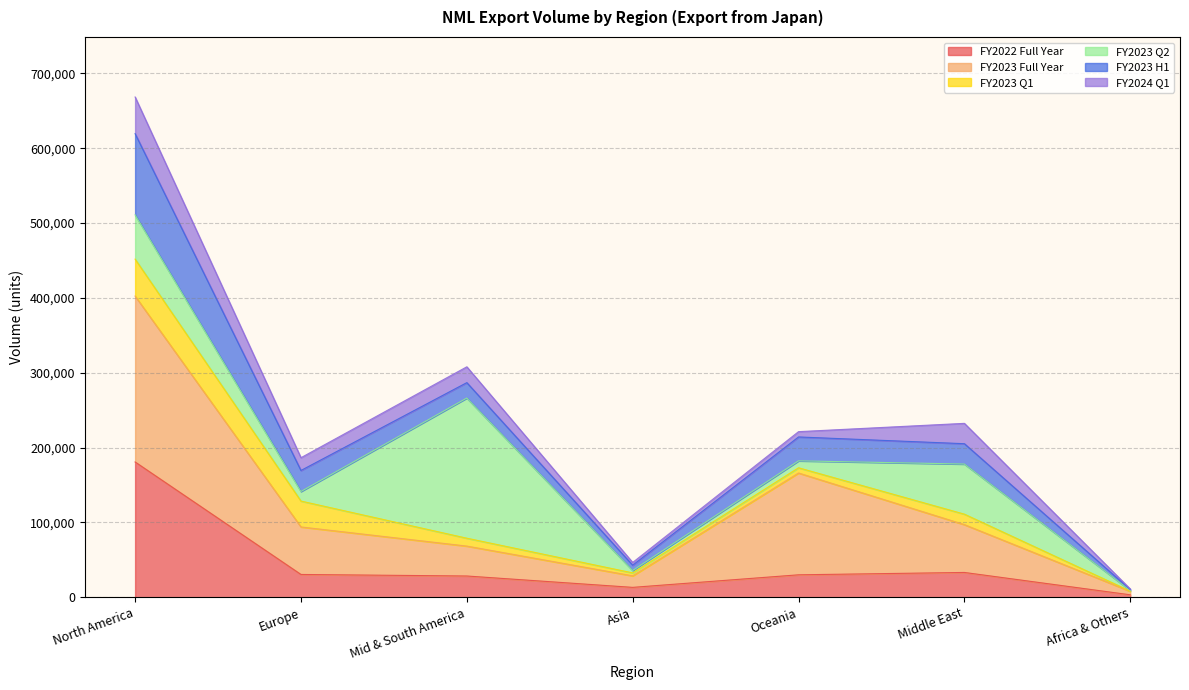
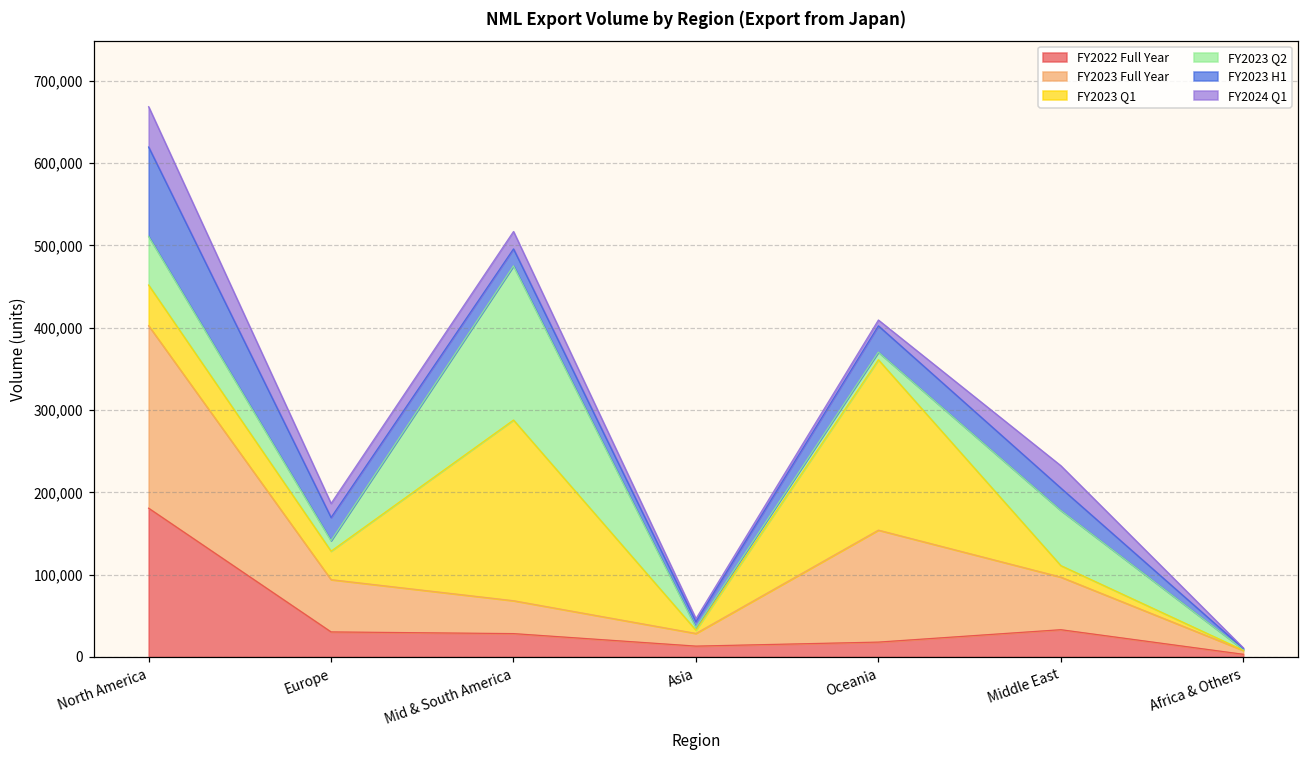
FY2023 Q1, Mid & South America: 10,000 -> 220,000
FY2022 Full Year, Oceania: 30,000 -> 20,000
FY2023 Q1, Oceania: 10,000 -> 210,000
